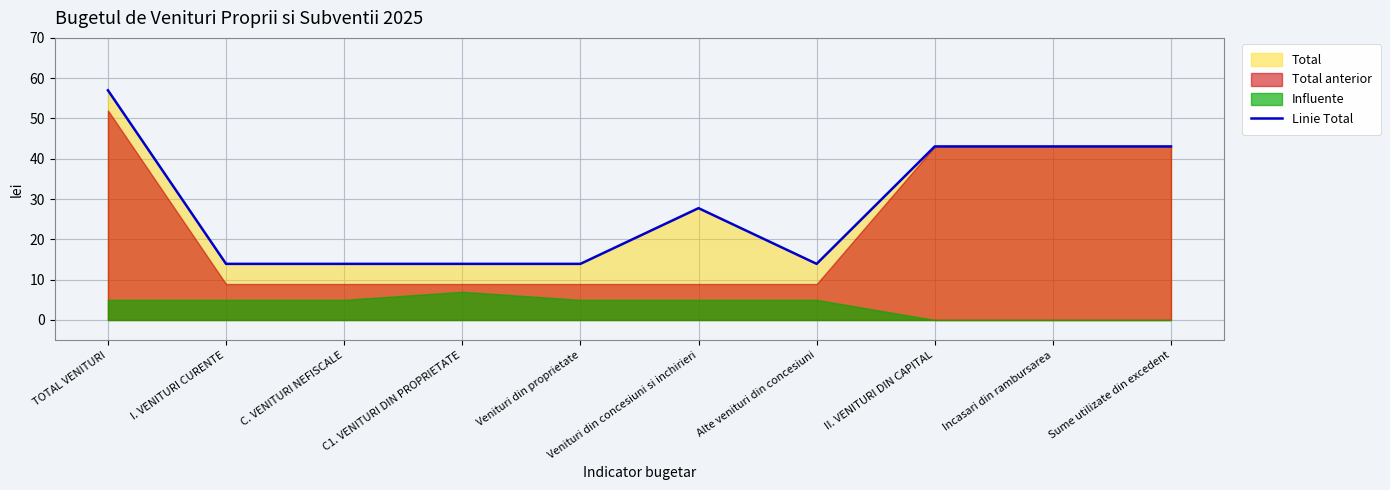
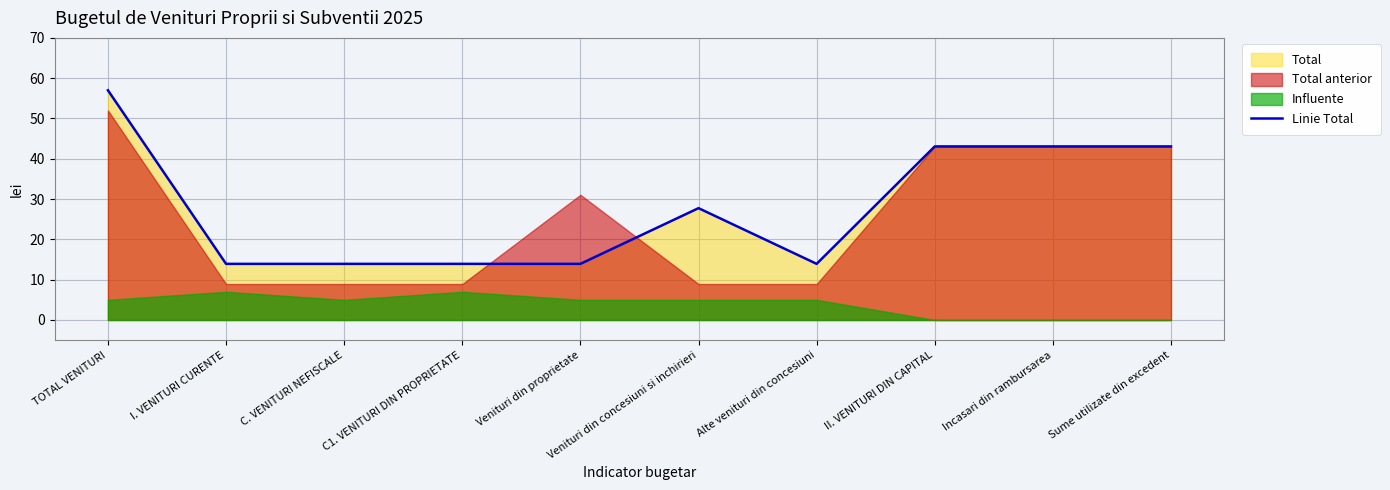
Influente, I. VENITURI CURENTE: 5 -> 7
Total anterior, Venituri din proprietate: 9 -> 31
